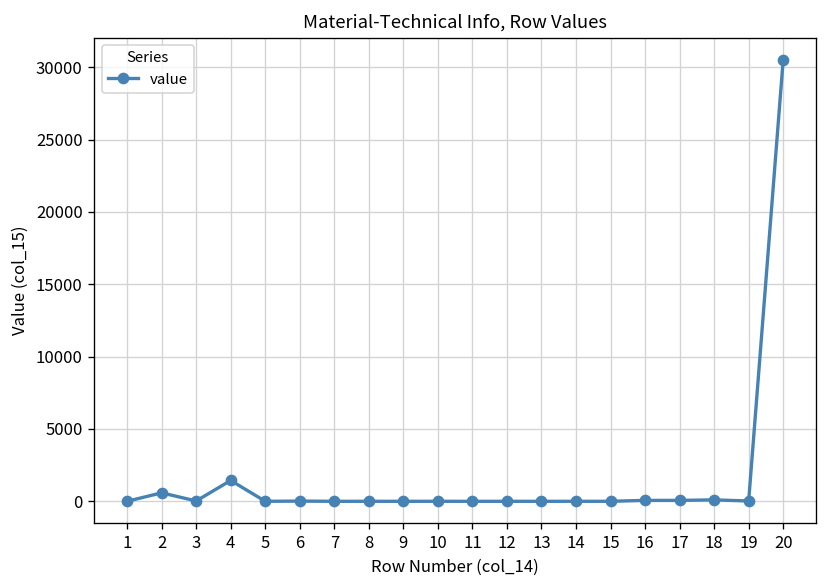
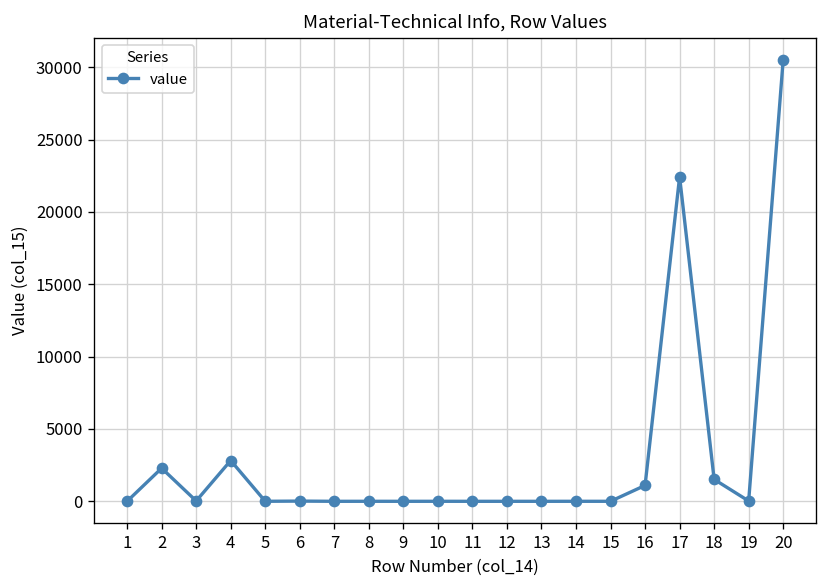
2: 600 -> 2300
4: 1400 -> 2800
16: 100 -> 1100
17: 100 -> 22400
18: 100 -> 1500
